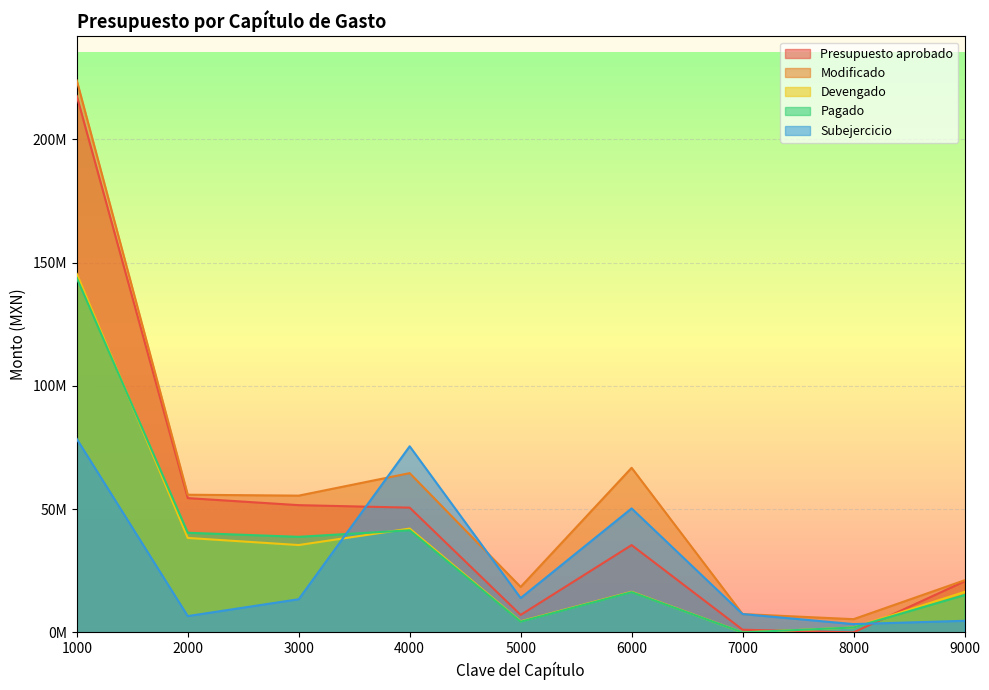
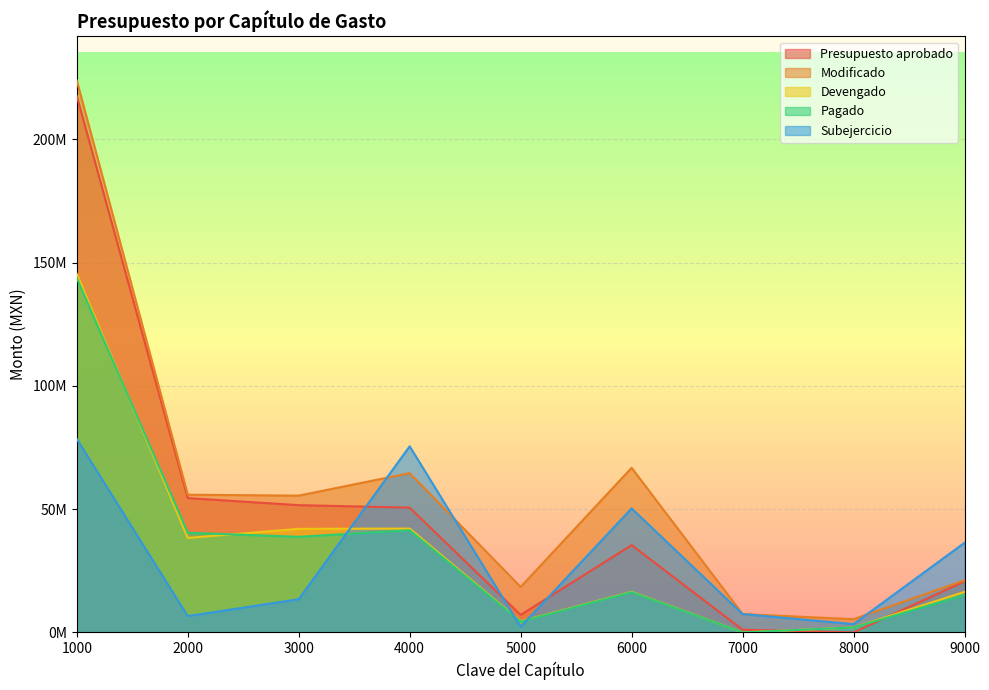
Devengado, 3000: 35000000 -> 42000000
Subejercicio, 5000: 14000000 -> 2000000
Subejercicio, 9000: 5000000 -> 36000000
